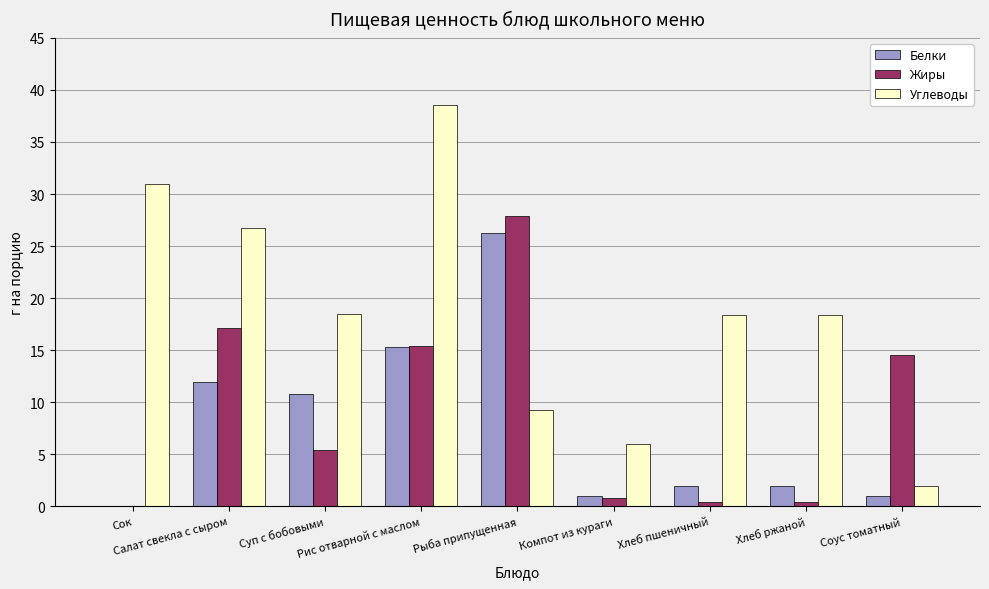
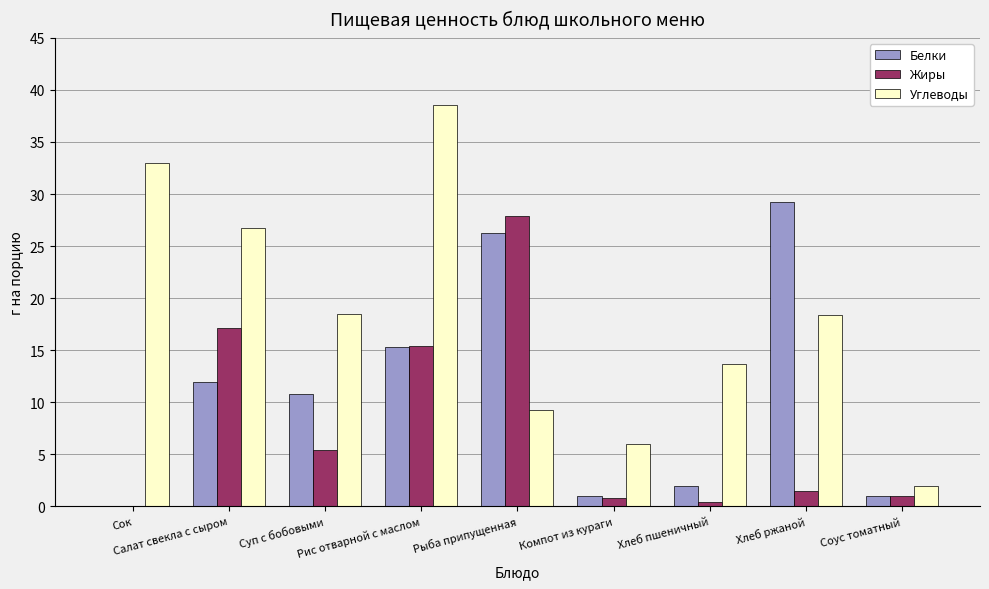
Углеводы, Сок: 31 -> 33
Углеводы, Хлеб пшеничный: 18.4 -> 13.7
Белки, Хлеб ржаной: 2.0 -> 29.3
Жиры, Хлеб ржаной: 0.4 -> 1.5
Жиры, Соус томатный: 14.5 -> 1.0
